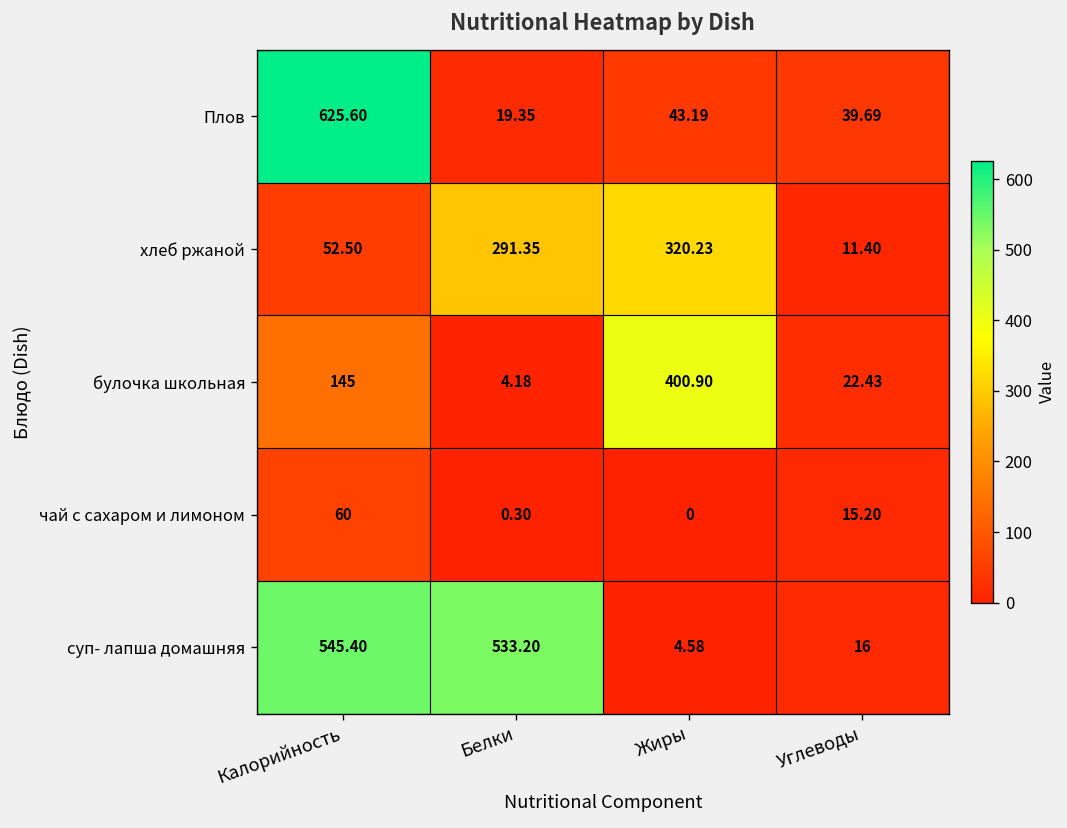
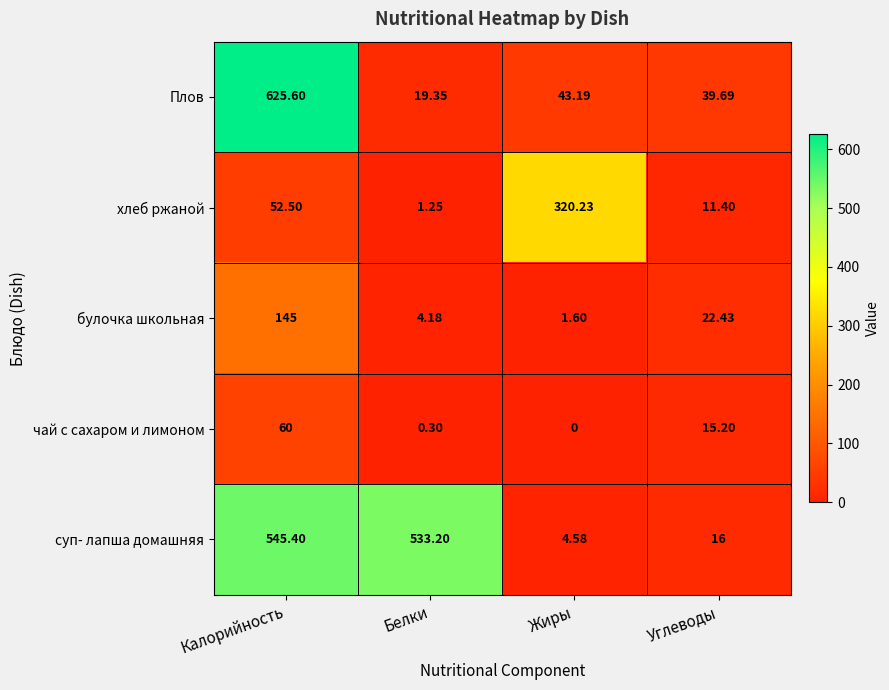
хлеб ржаной, Белки: 291.35 -> 1.25
булочка школьная, Жиры: 400.90 -> 1.60
